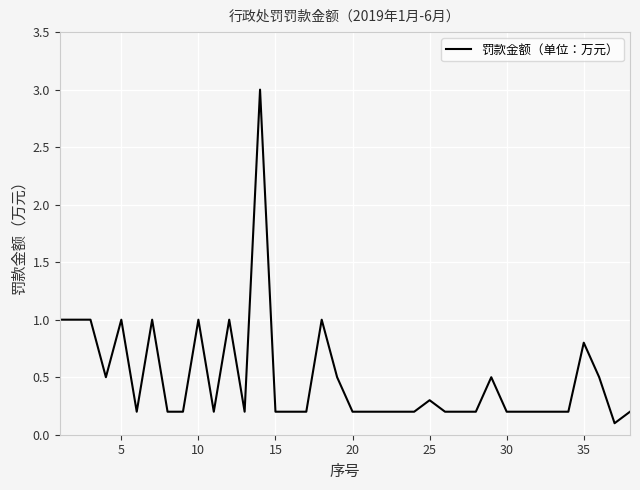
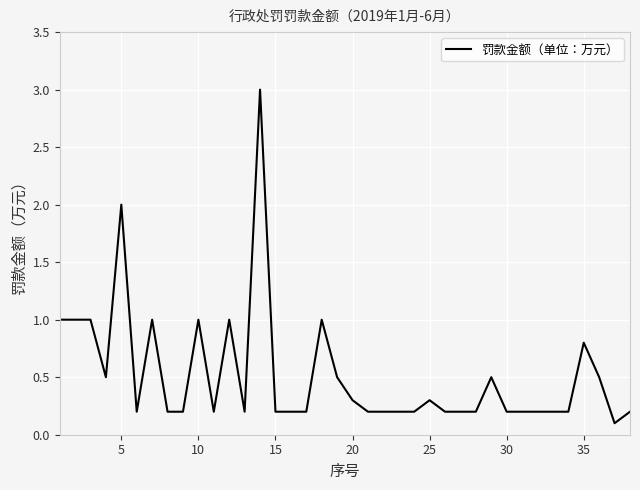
5: 1 -> 2
20: 0.2 -> 0.3
